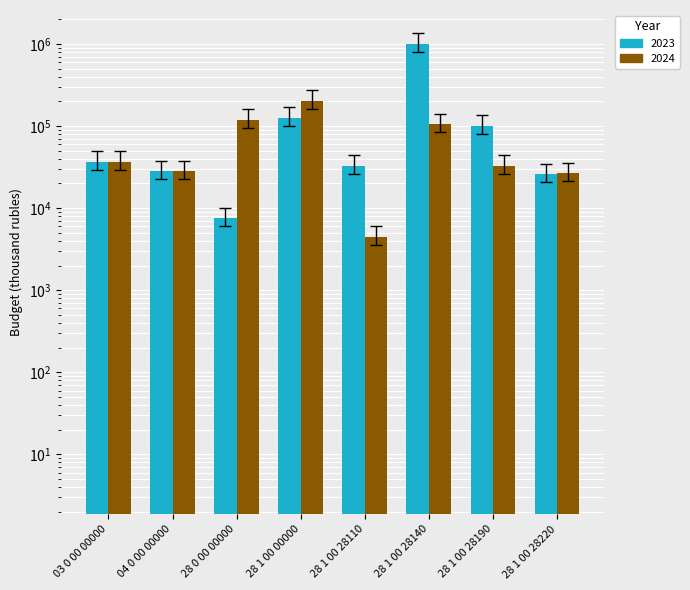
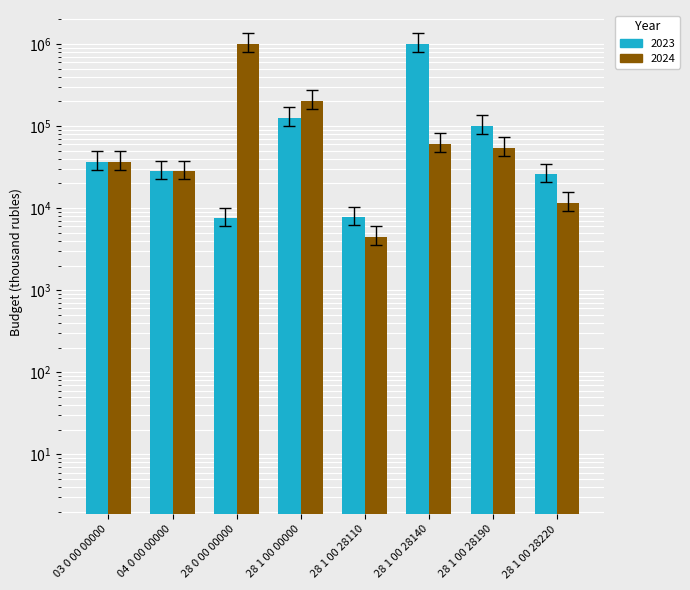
2024, 28 0 00 00000: 120000 -> 1000000
2023, 28 1 00 28110: 33000 -> 8000
2024, 28 1 00 28140: 100000 -> 60000
2024, 28 1 00 28190: 33000 -> 50000
2024, 28 1 00 28220: 27000 -> 12000
